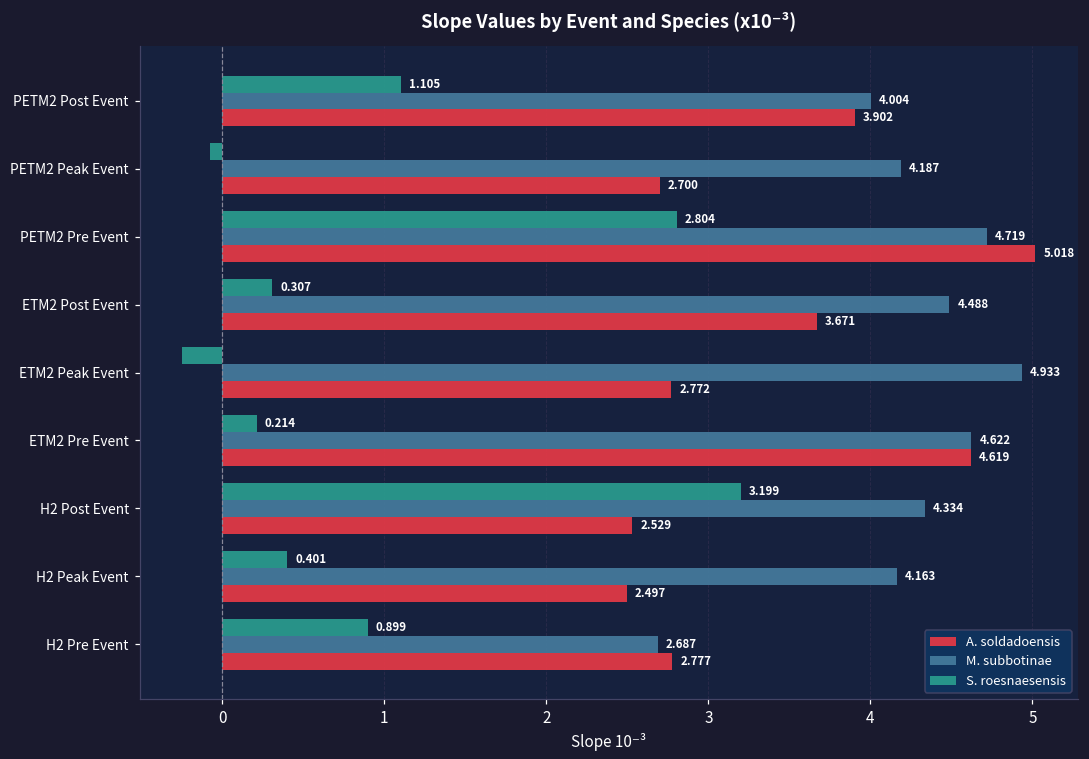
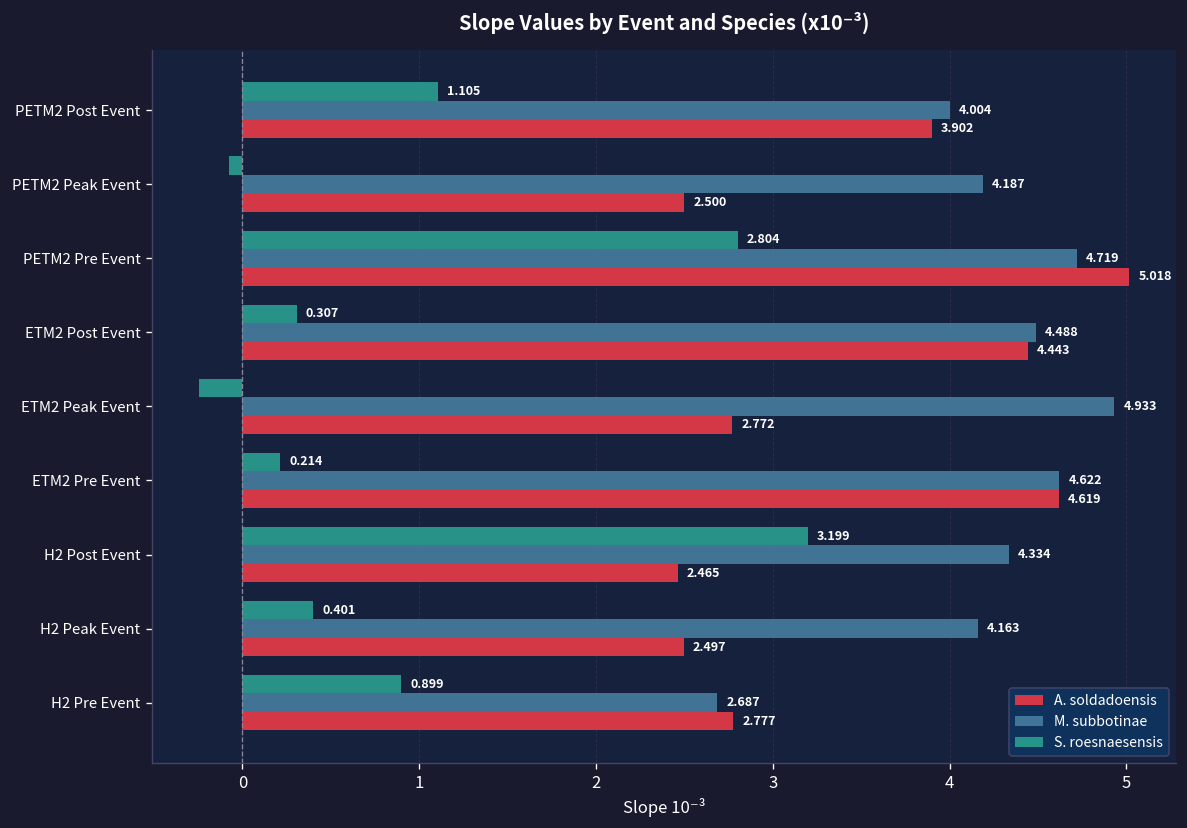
A. soldadoensis, PETM2 Peak Event: 2.700 -> 2.500
A. soldadoensis, ETM2 Post Event: 3.671 -> 4.443
A. soldadoensis, H2 Post Event: 2.529 -> 2.465
